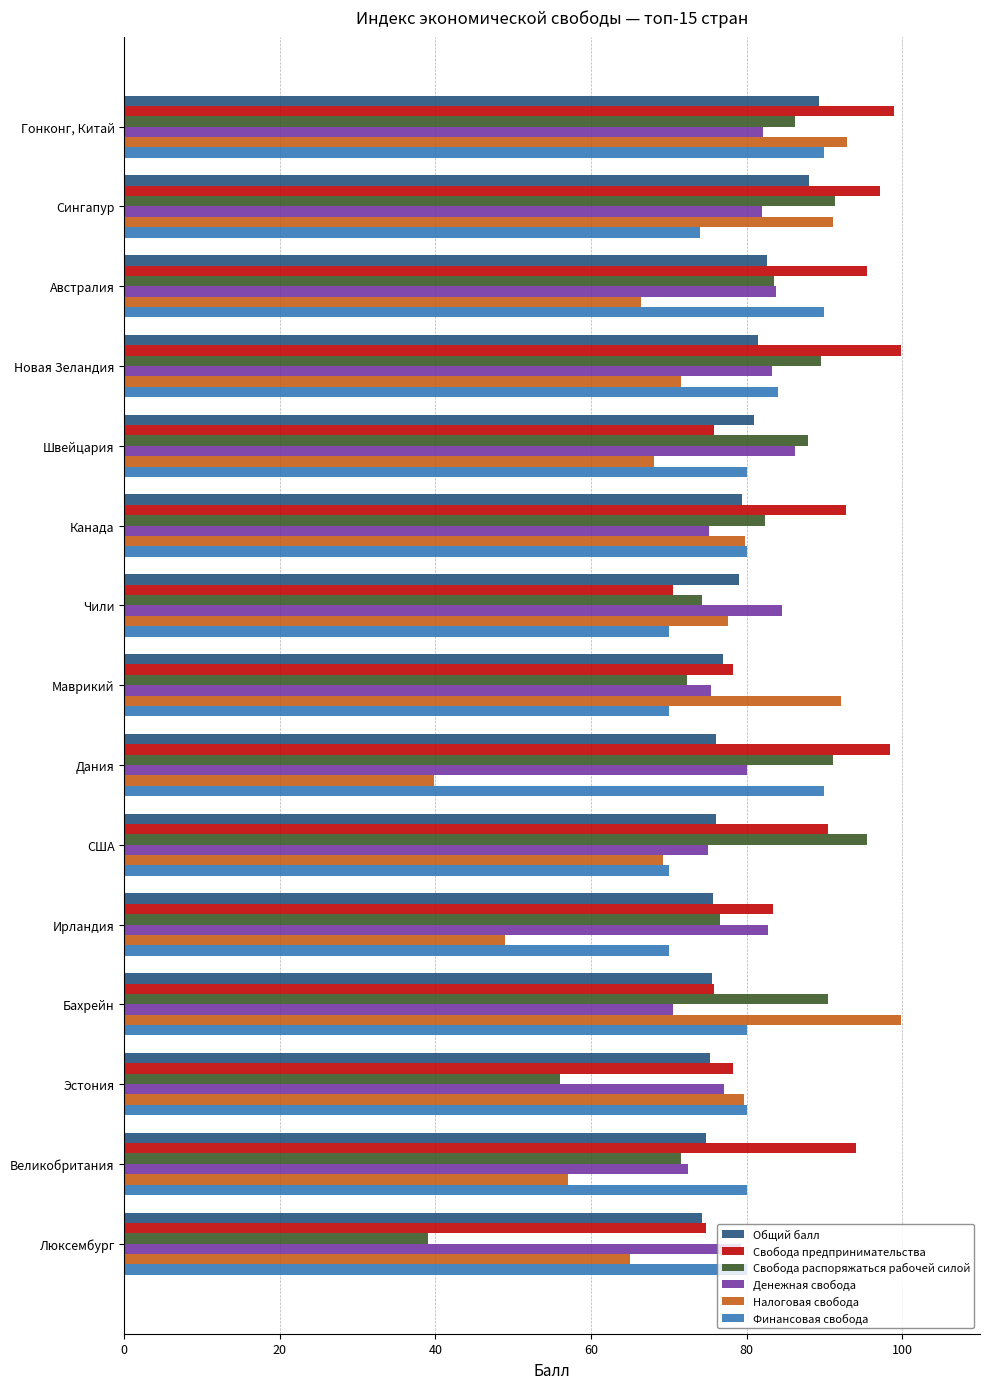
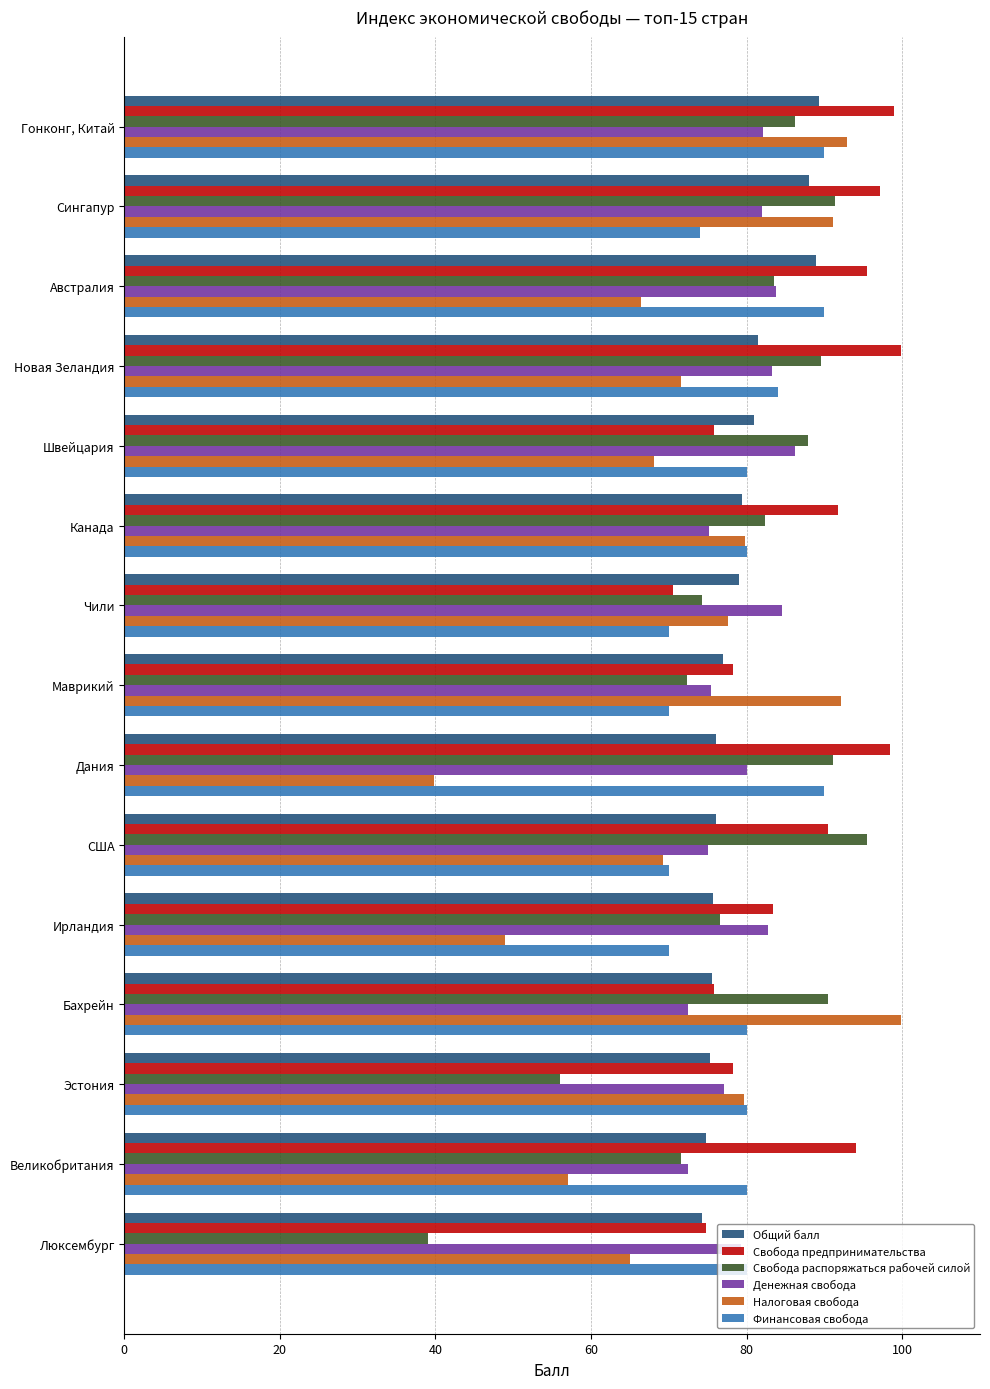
Общий балл, Австралия: 83 -> 89
Свобода предпринимательства, Канада: 93 -> 92
Денежная свобода, Бахрейн: 71 -> 73
